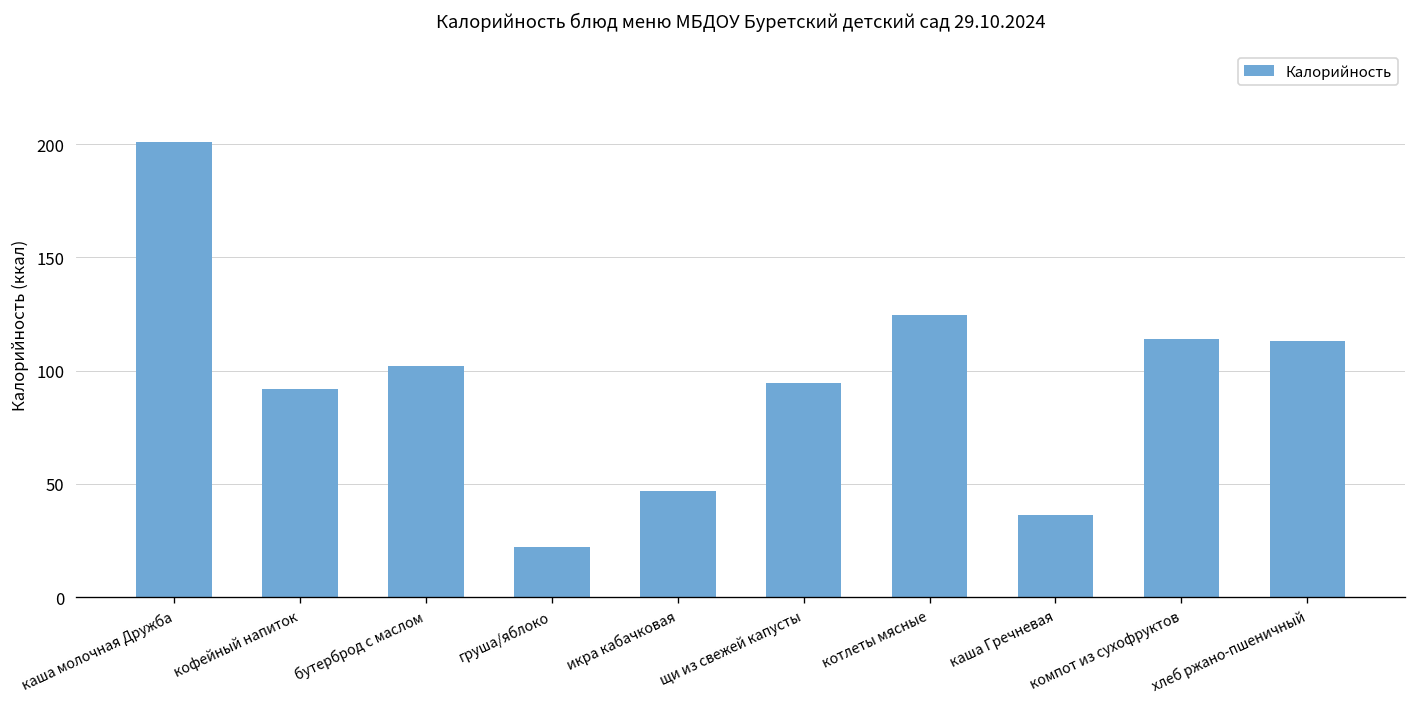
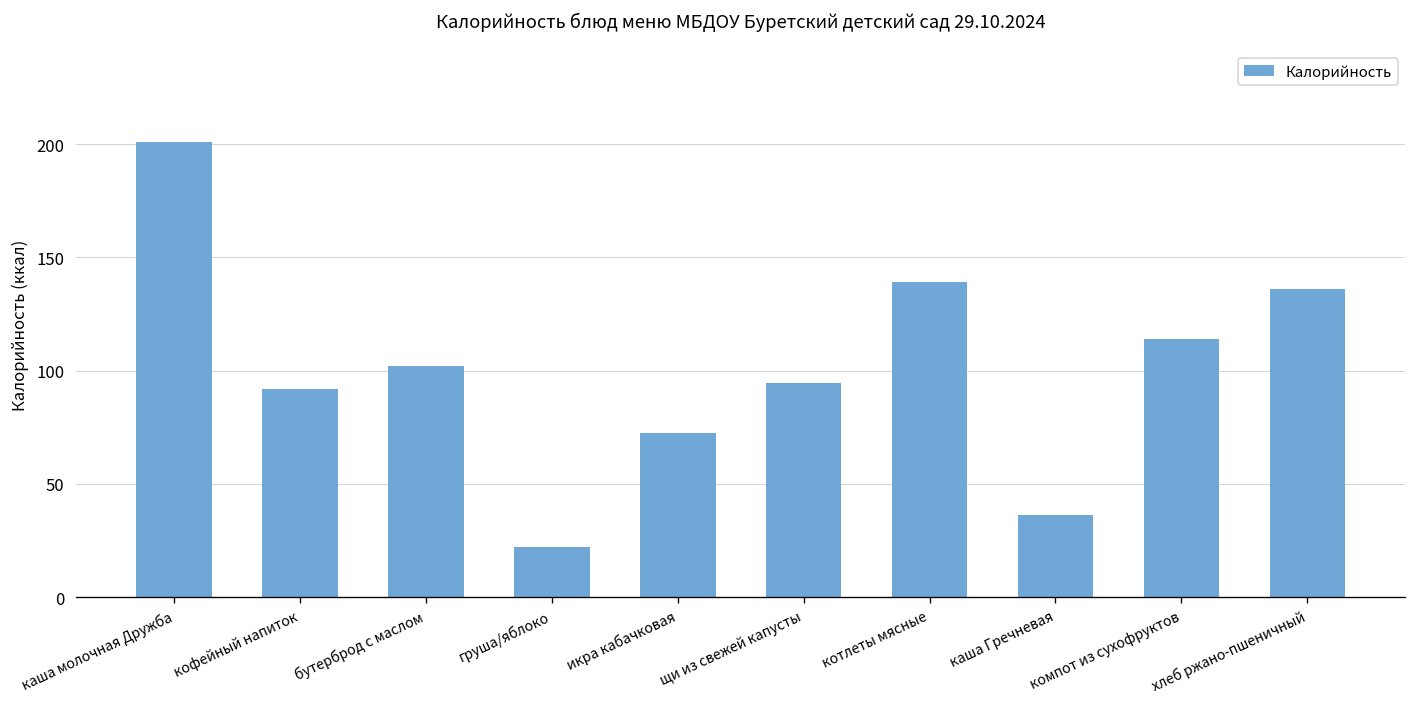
икра кабачковая: 47 -> 72
котлеты мясные: 125 -> 139
хлеб ржано-пшеничный: 113 -> 136
